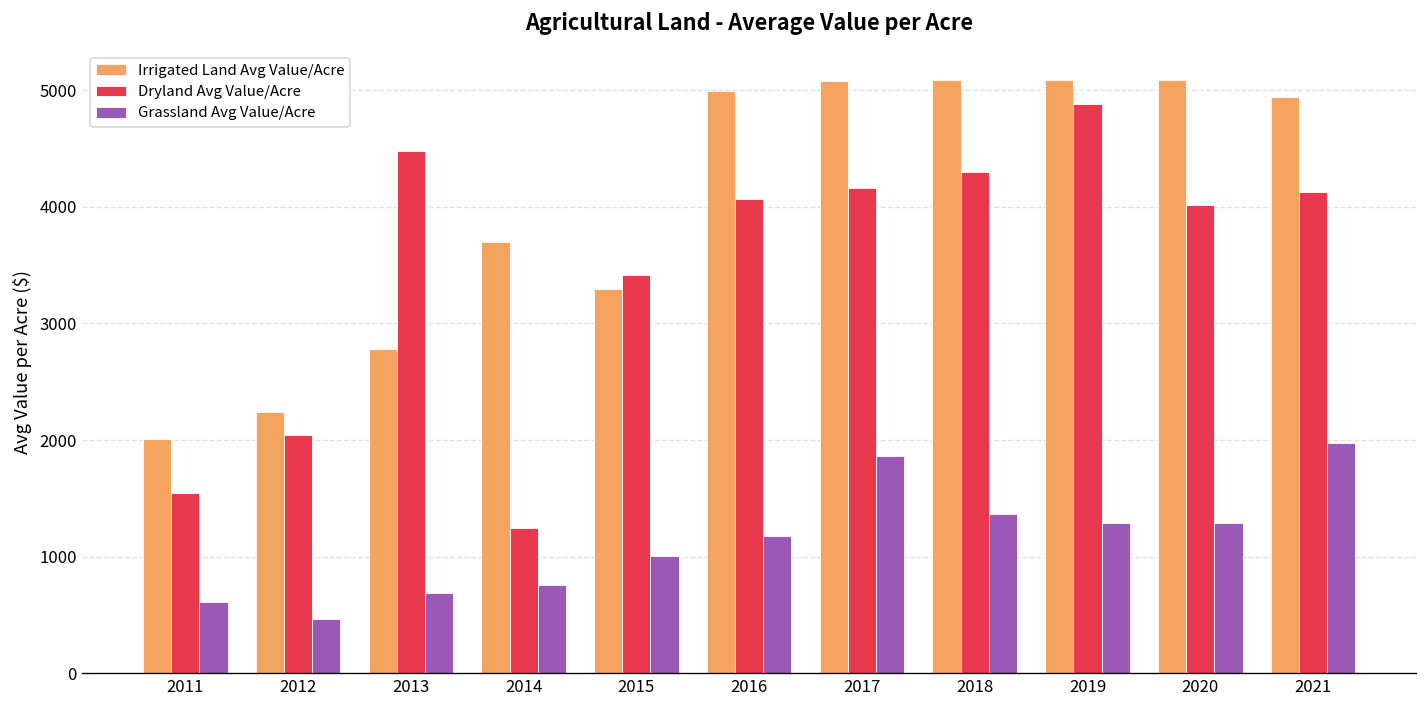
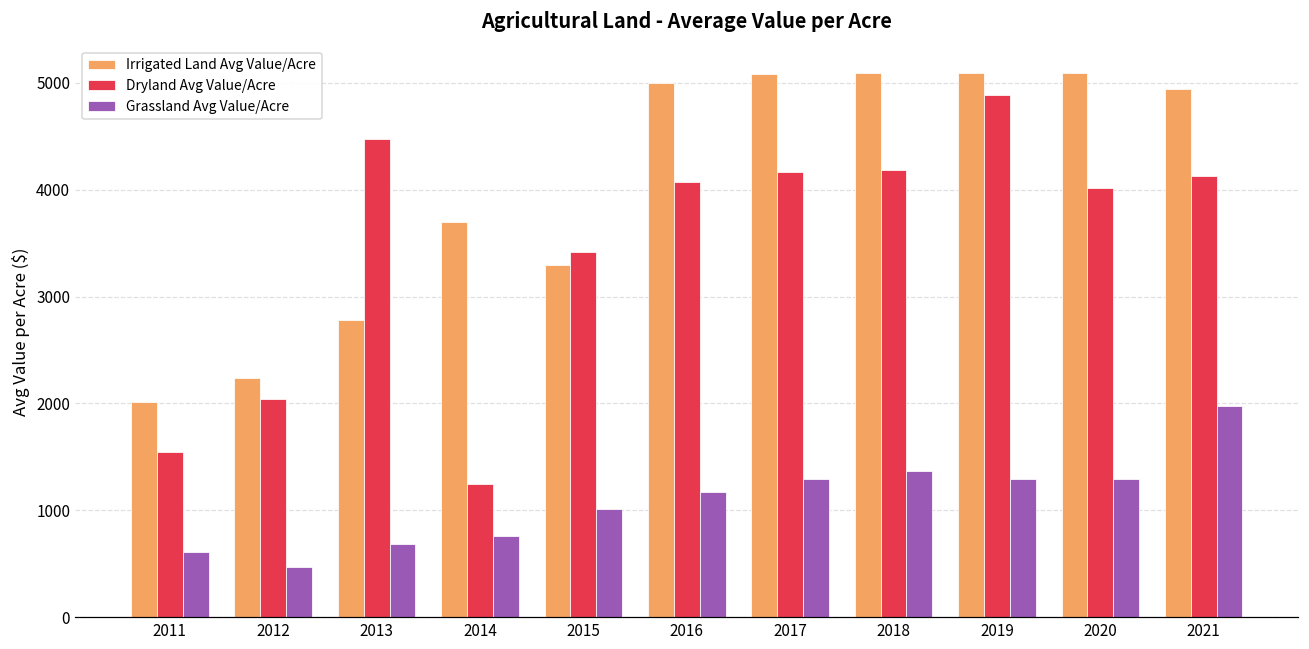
Grassland Avg Value/Acre, 2017: 1900 -> 1300
Dryland Avg Value/Acre, 2018: 4300 -> 4200
